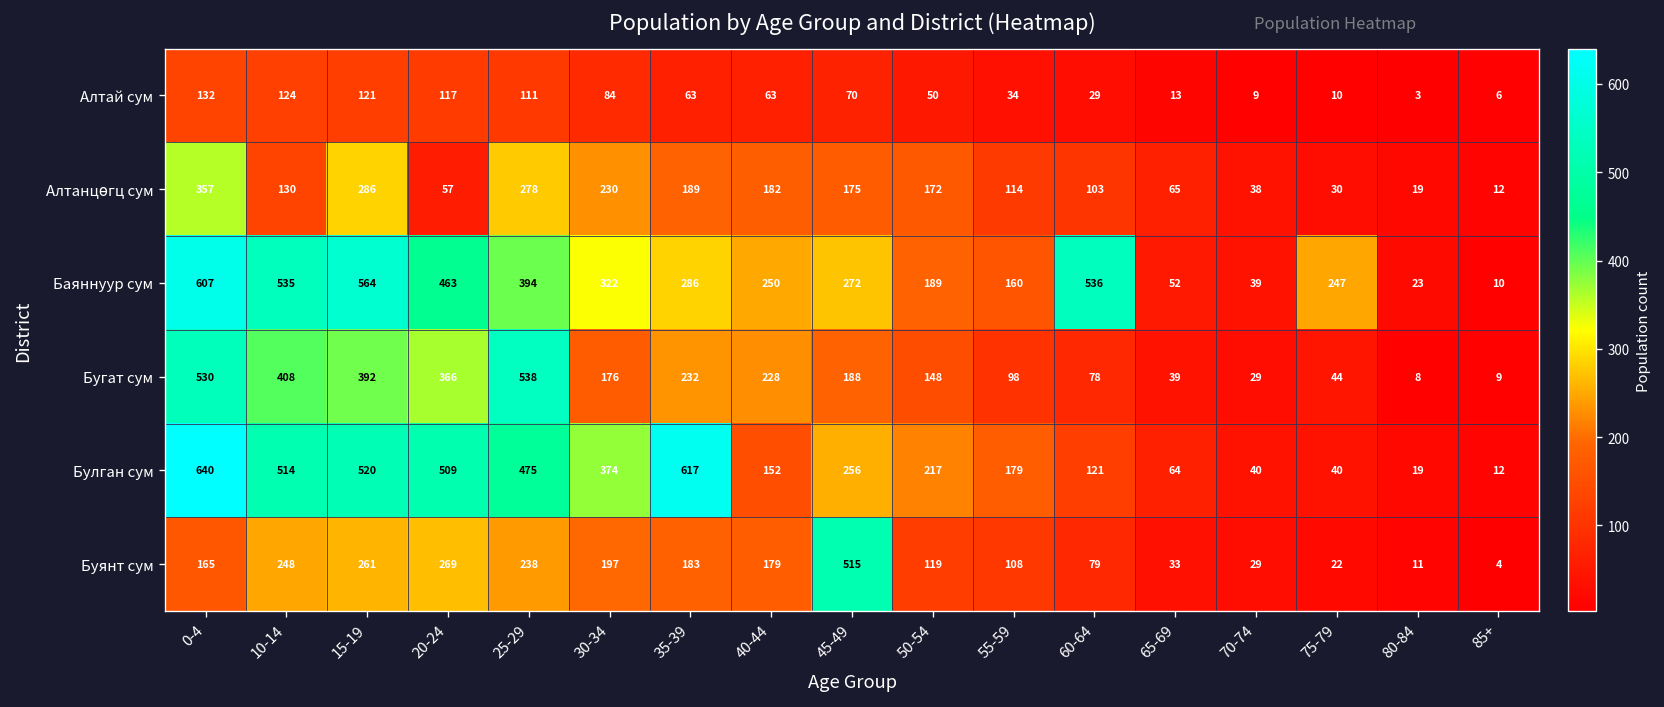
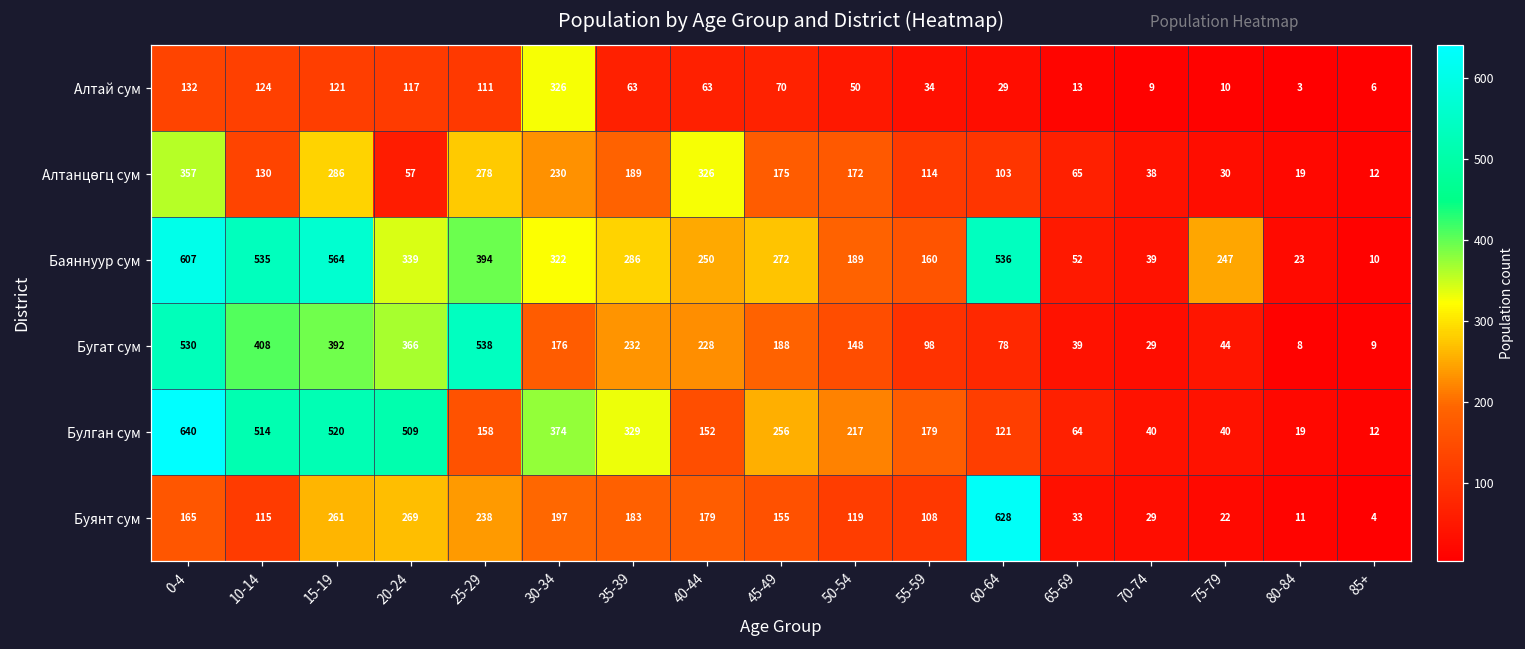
Алтай сум, 30-34: 84 -> 326
Алтанцөгц сум, 40-44: 182 -> 326
Баяннуур сум, 20-24: 463 -> 339
Булган сум, 25-29: 475 -> 158
Булган сум, 35-39: 617 -> 329
Буянт сум, 10-14: 248 -> 115
Буянт сум, 45-49: 515 -> 155
Буянт сум, 60-64: 79 -> 628
